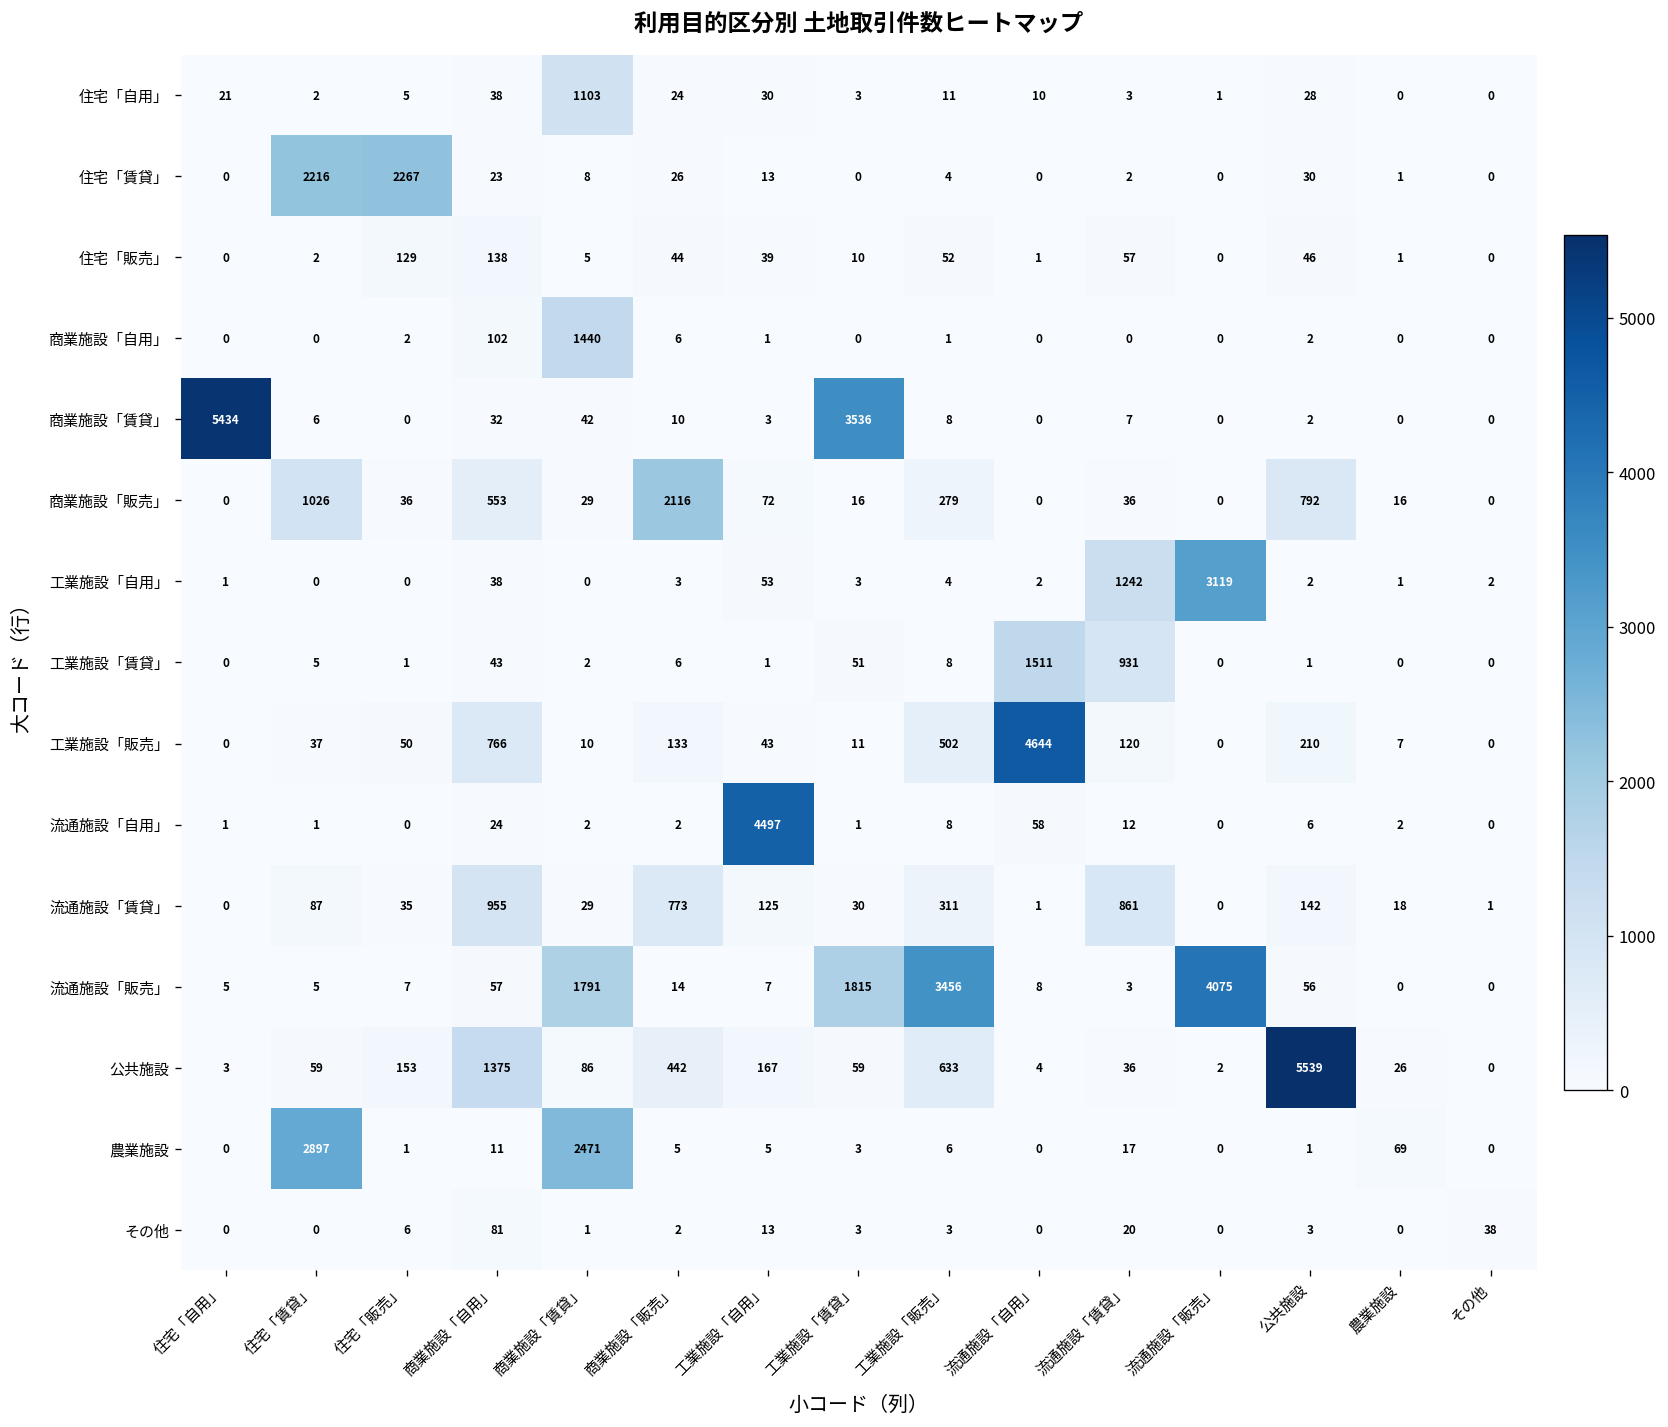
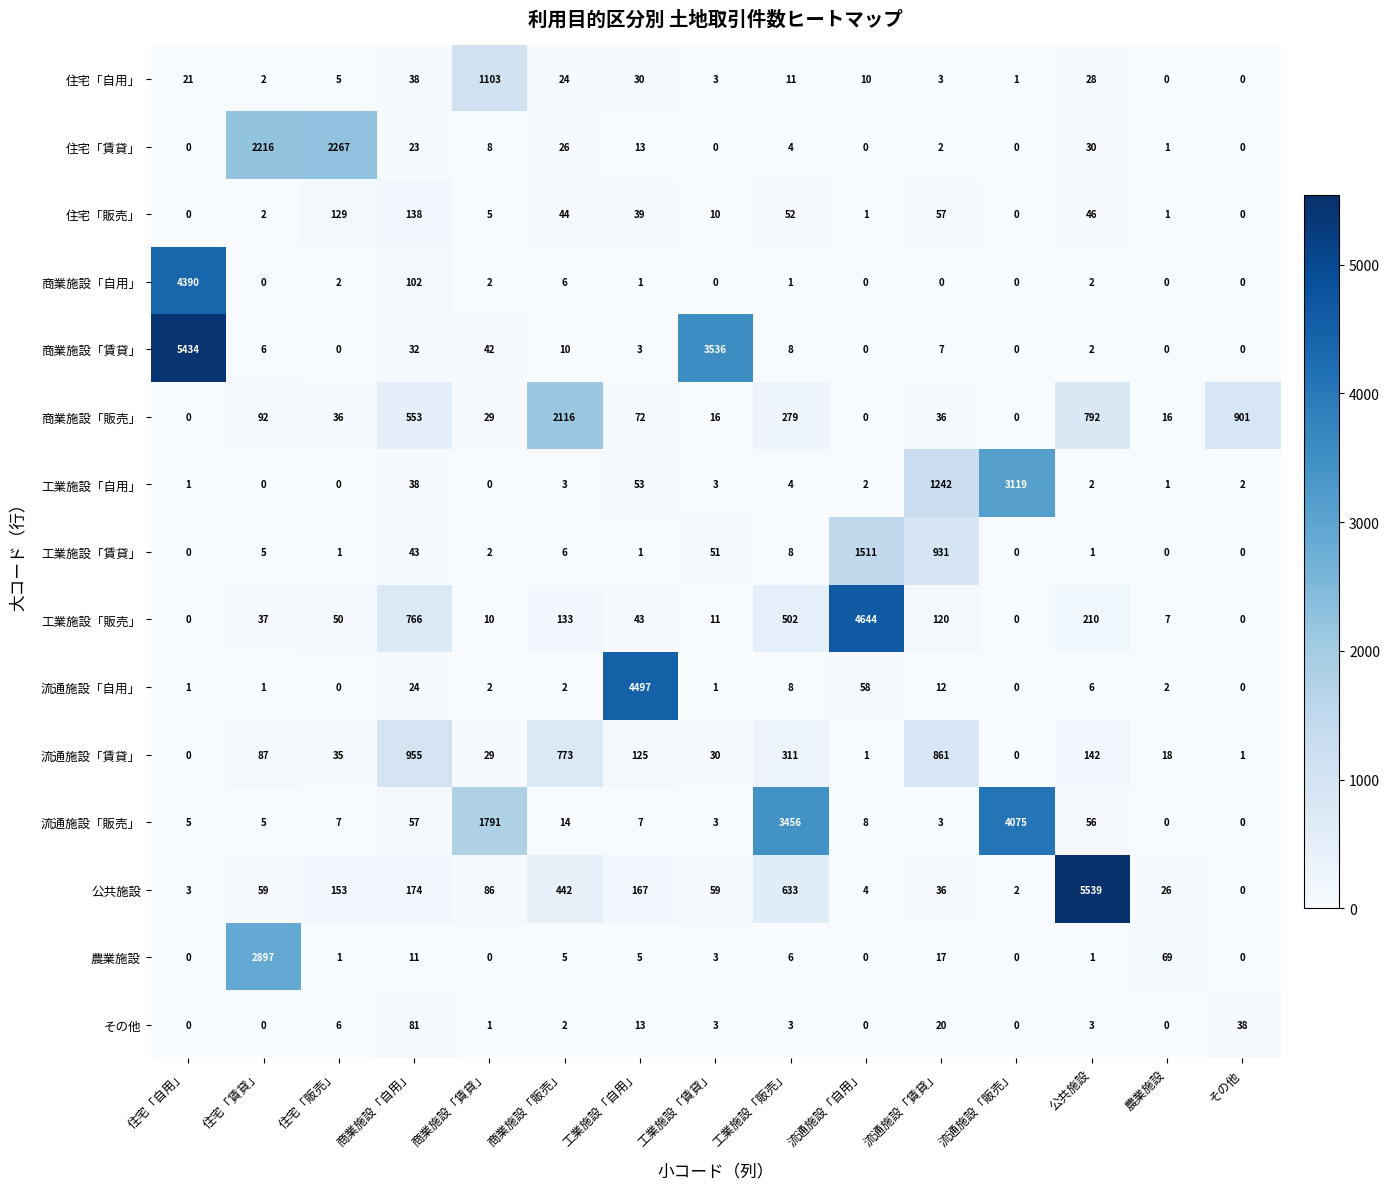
商業施設「自用」, 住宅「自用」: 0 -> 4390
商業施設「自用」, 商業施設「賃貸」: 1440 -> 2
商業施設「販売」, 住宅「賃貸」: 1026 -> 92
商業施設「販売」, その他: 0 -> 901
流通施設「販売」, 工業施設「賃貸」: 1815 -> 3
公共施設, 商業施設「自用」: 1375 -> 174
農業施設, 商業施設「賃貸」: 2471 -> 0
